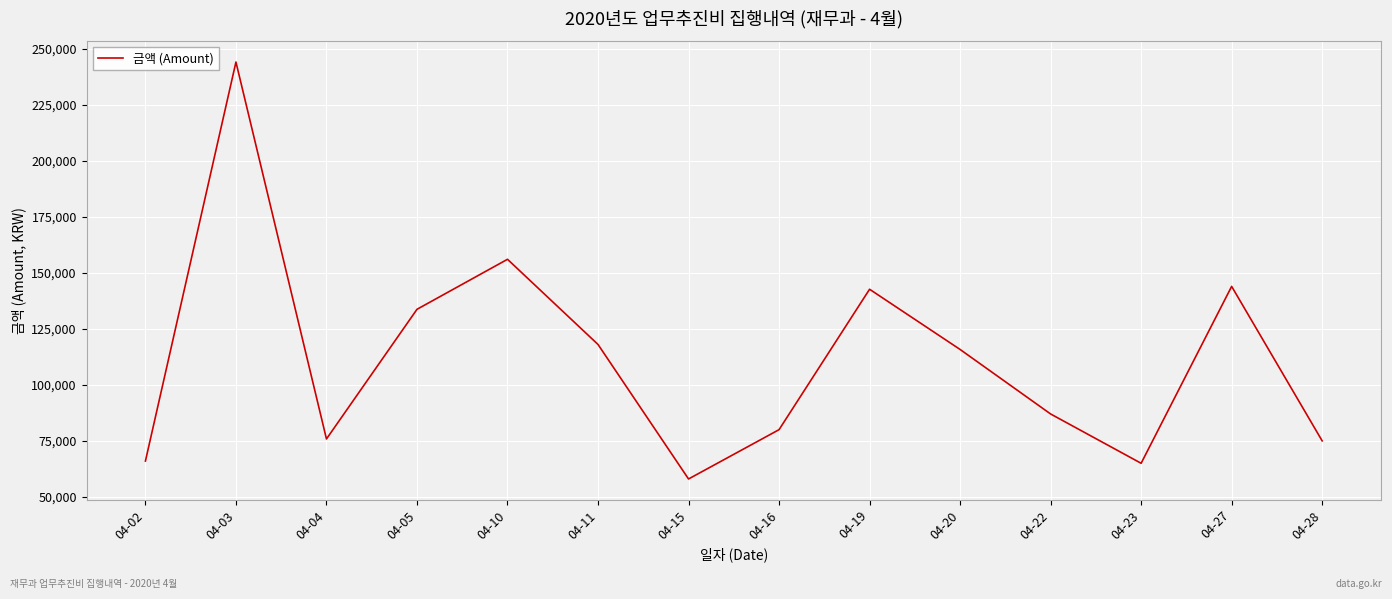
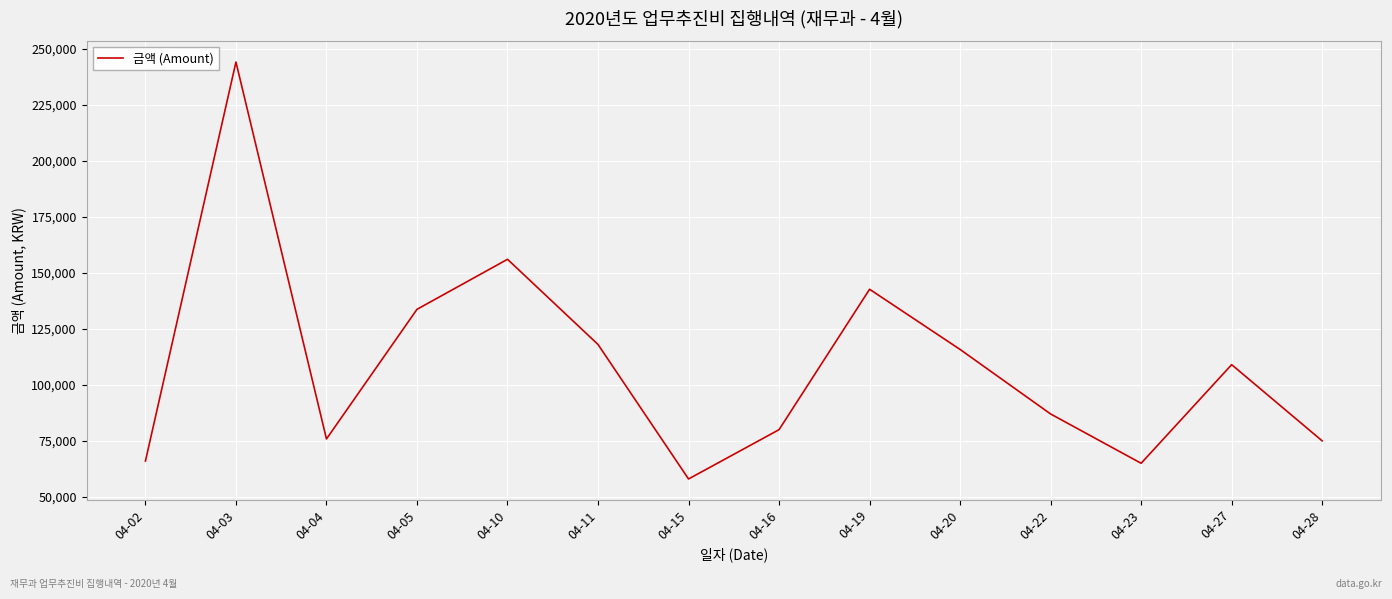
04-27: 144,000 -> 109,000
